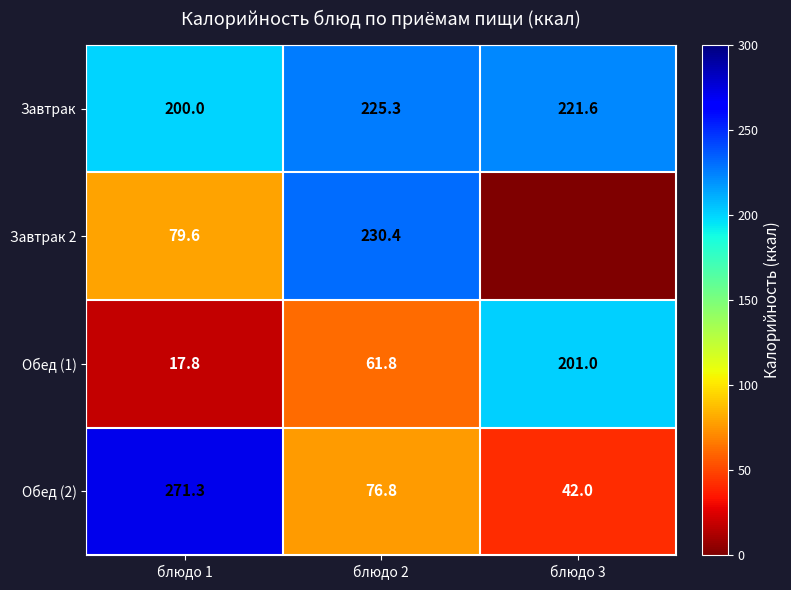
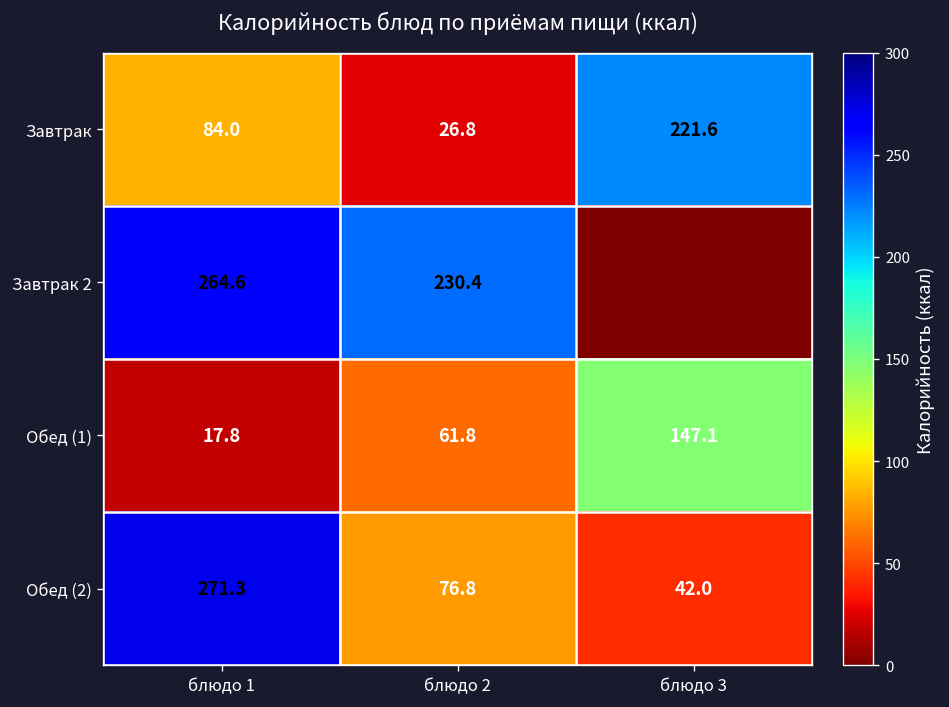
Завтрак, блюдо 1: 200.0 -> 84.0
Завтрак, блюдо 2: 225.3 -> 26.8
Завтрак 2, блюдо 1: 79.6 -> 264.6
Обед (1), блюдо 3: 201.0 -> 147.1
